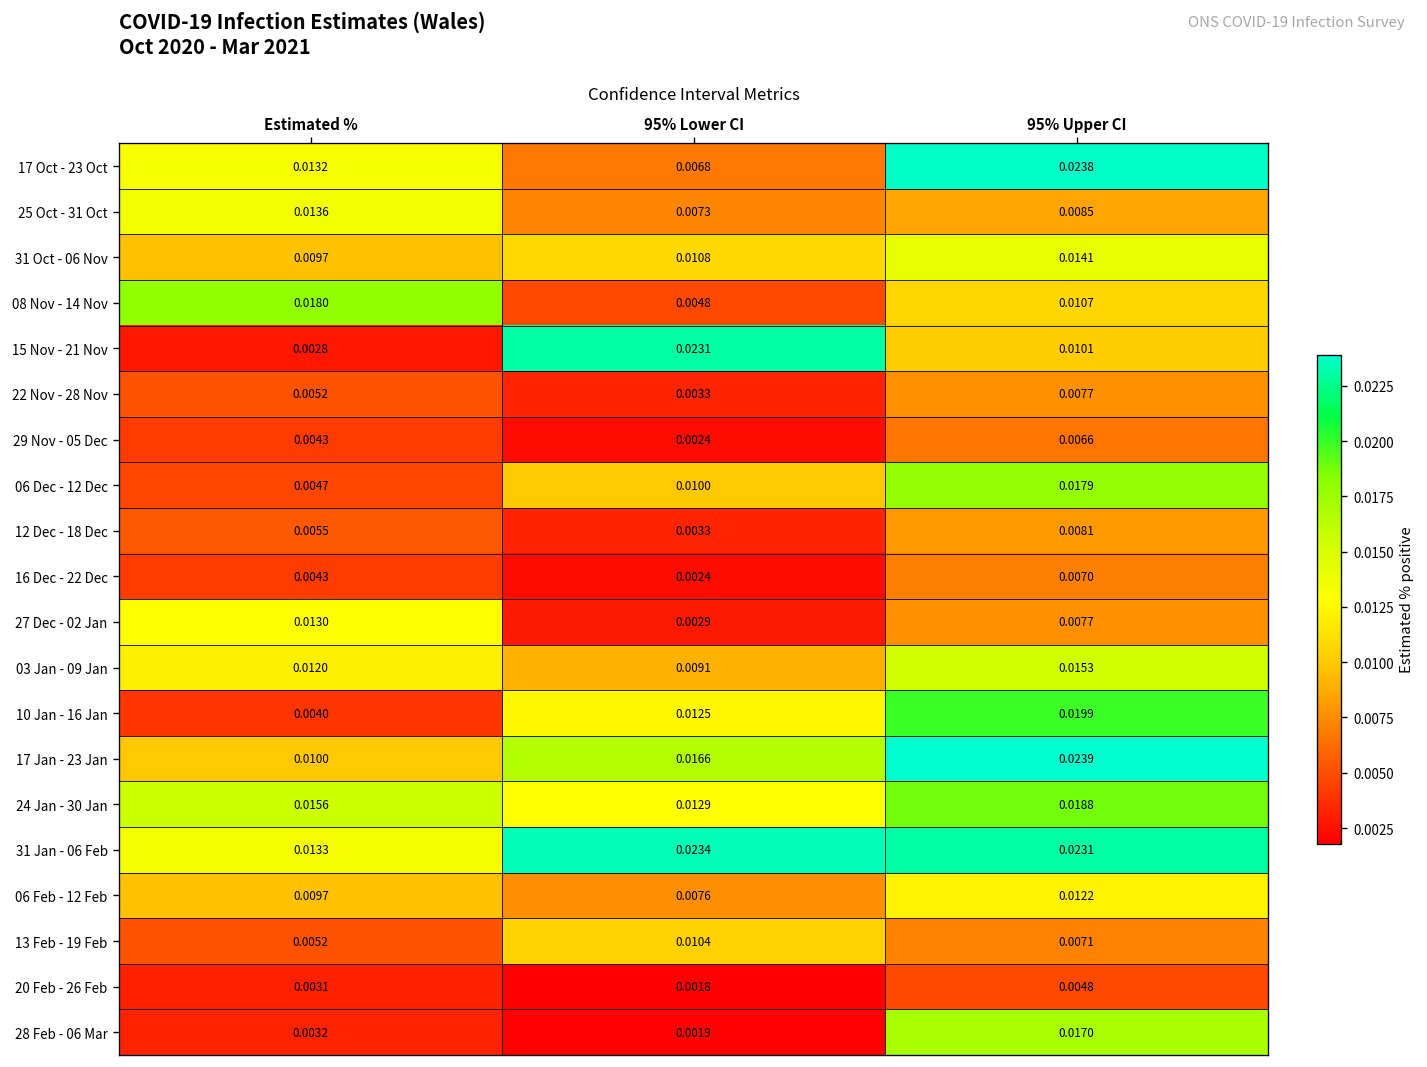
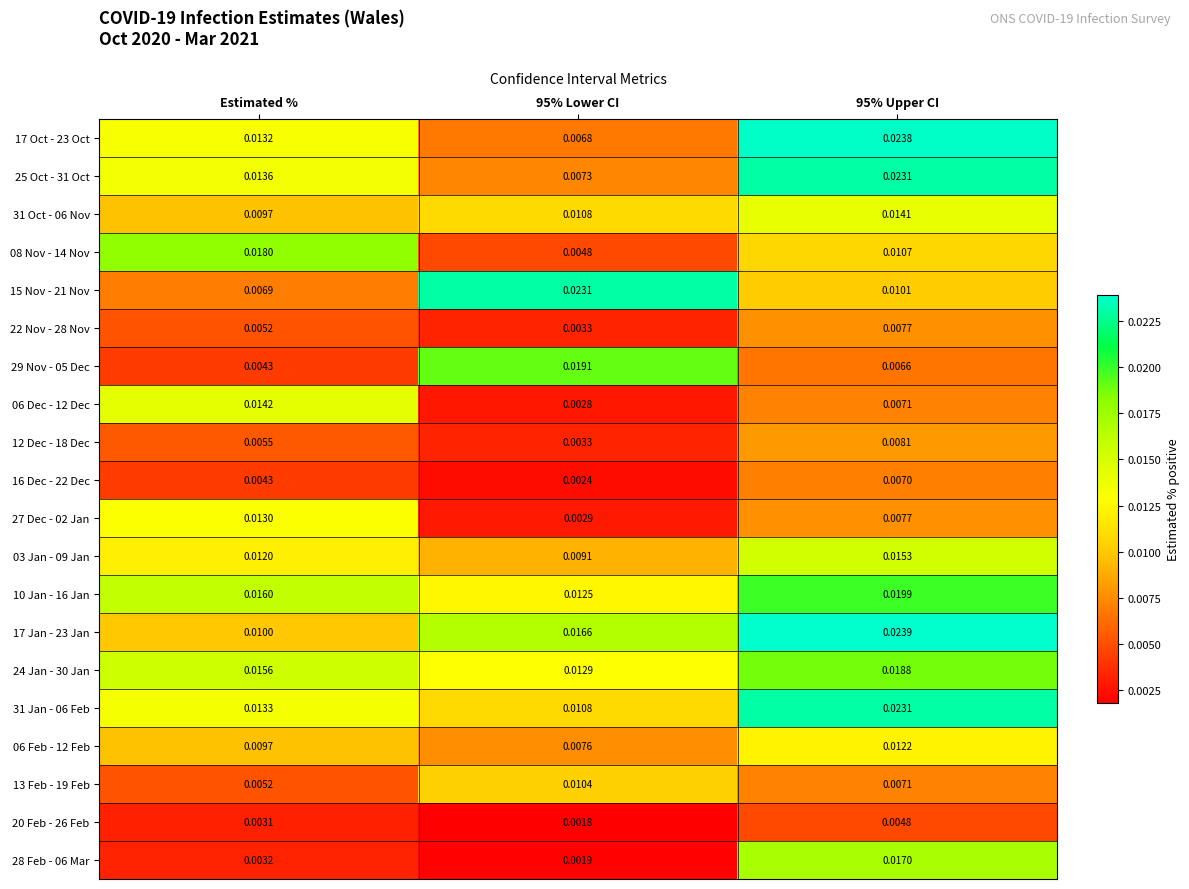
25 Oct - 31 Oct, 95% Upper CI: 0.0085 -> 0.0231
15 Nov - 21 Nov, Estimated %: 0.0028 -> 0.0069
29 Nov - 05 Dec, 95% Lower CI: 0.0024 -> 0.0191
06 Dec - 12 Dec, Estimated %: 0.0047 -> 0.0142
06 Dec - 12 Dec, 95% Lower CI: 0.0100 -> 0.0028
06 Dec - 12 Dec, 95% Upper CI: 0.0179 -> 0.0071
10 Jan - 16 Jan, Estimated %: 0.0040 -> 0.0160
31 Jan - 06 Feb, 95% Lower CI: 0.0234 -> 0.0108
